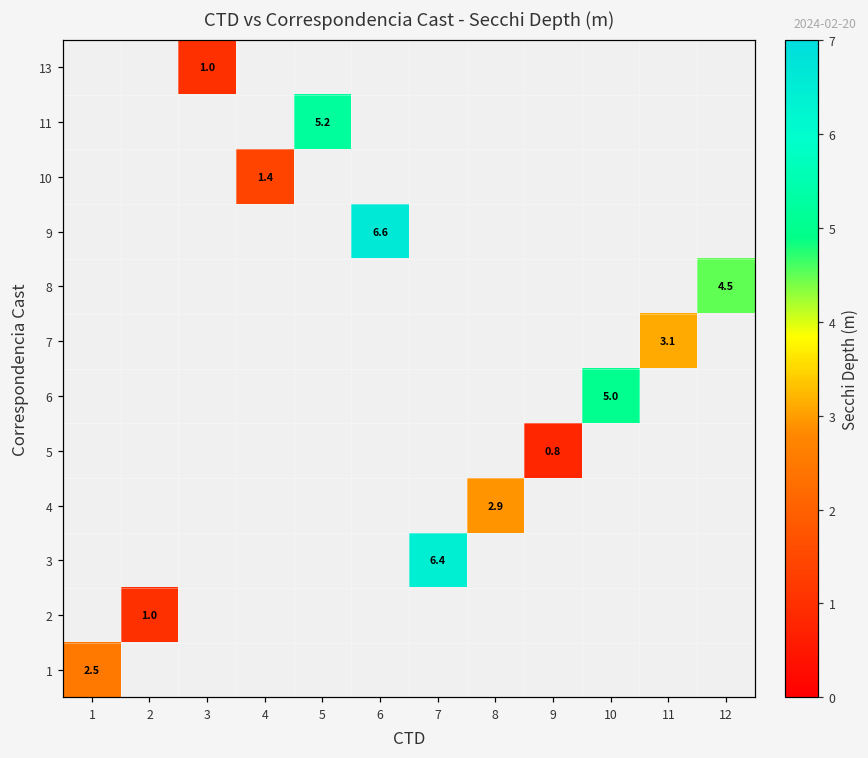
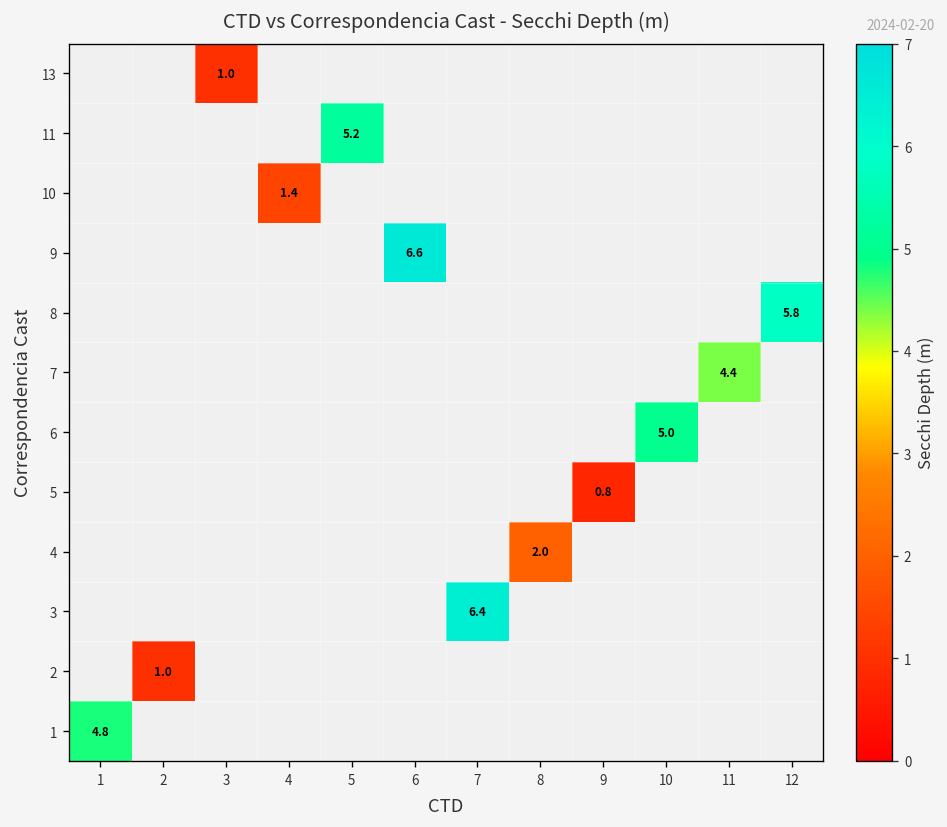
8, 12: 4.5 -> 5.8
7, 11: 3.1 -> 4.4
4, 8: 2.9 -> 2.0
1, 1: 2.5 -> 4.8
